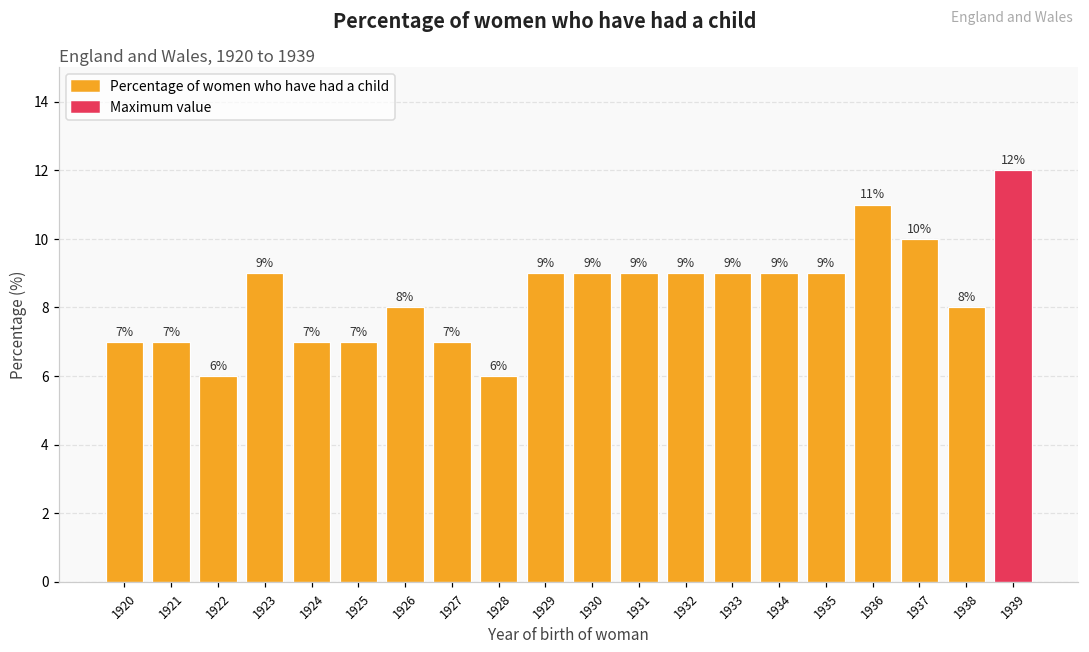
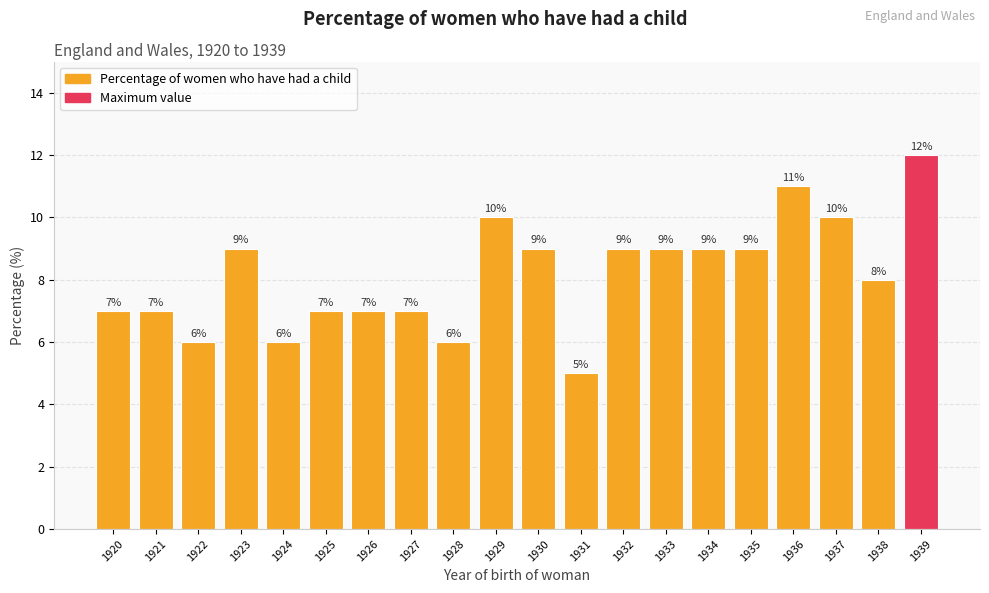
1924: 7% -> 6%
1926: 8% -> 7%
1929: 9% -> 10%
1931: 9% -> 5%
